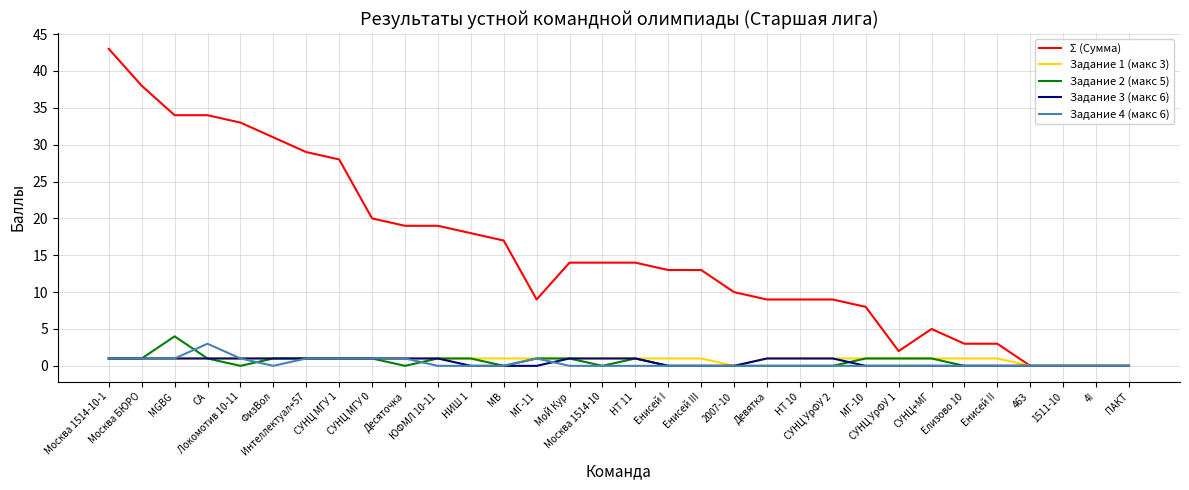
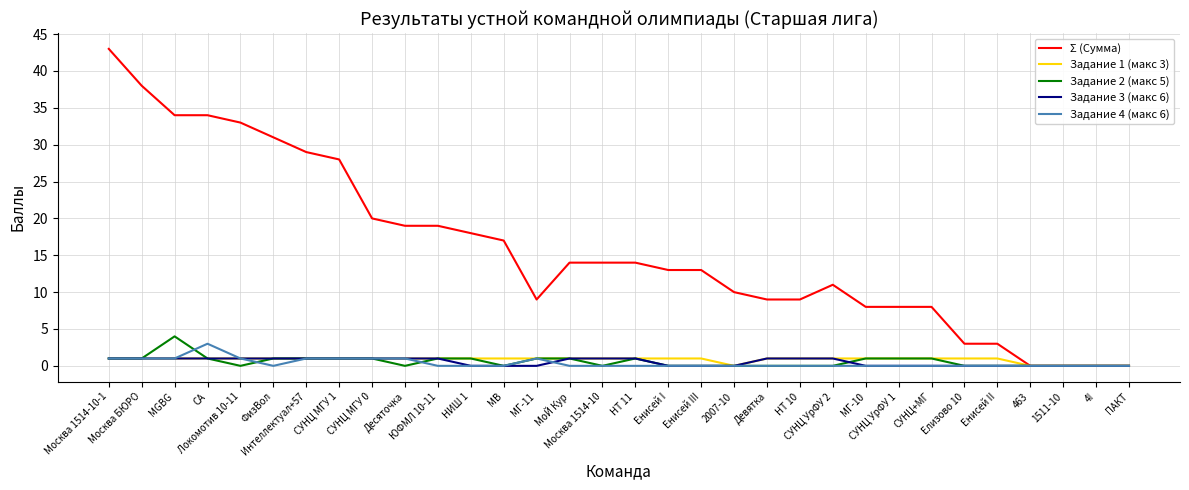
Σ (Сумма), СУНЦ УрФУ 2: 9 -> 11
Σ (Сумма), СУНЦ УрФУ 1: 2 -> 8
Σ (Сумма), СУНЦ+МГ: 5 -> 8
